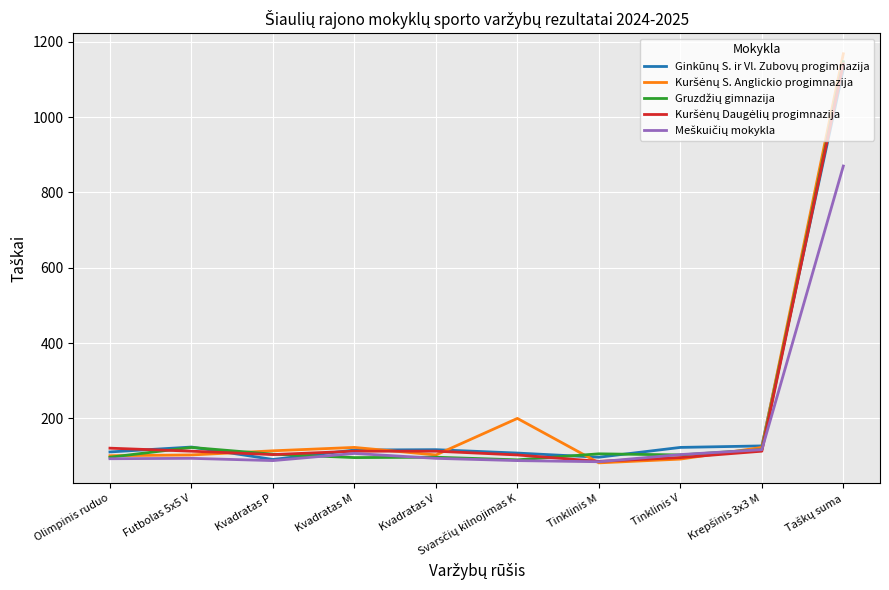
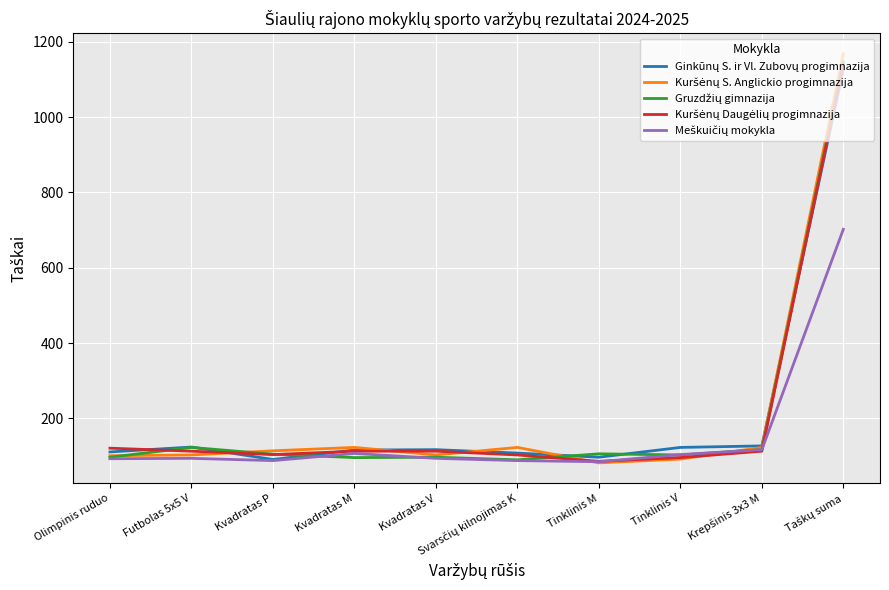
Kuršėnų S. Anglickio progimnazija, Svarsčių kilnojimas K: 200 -> 120
Meškuičių mokykla, Taškų suma: 870 -> 700
